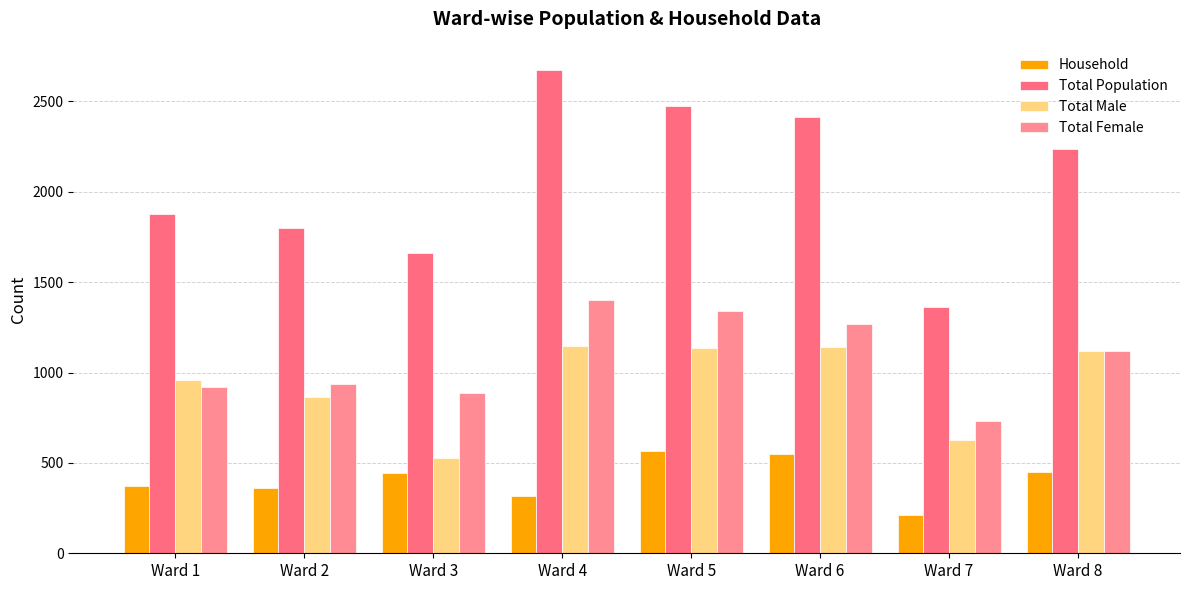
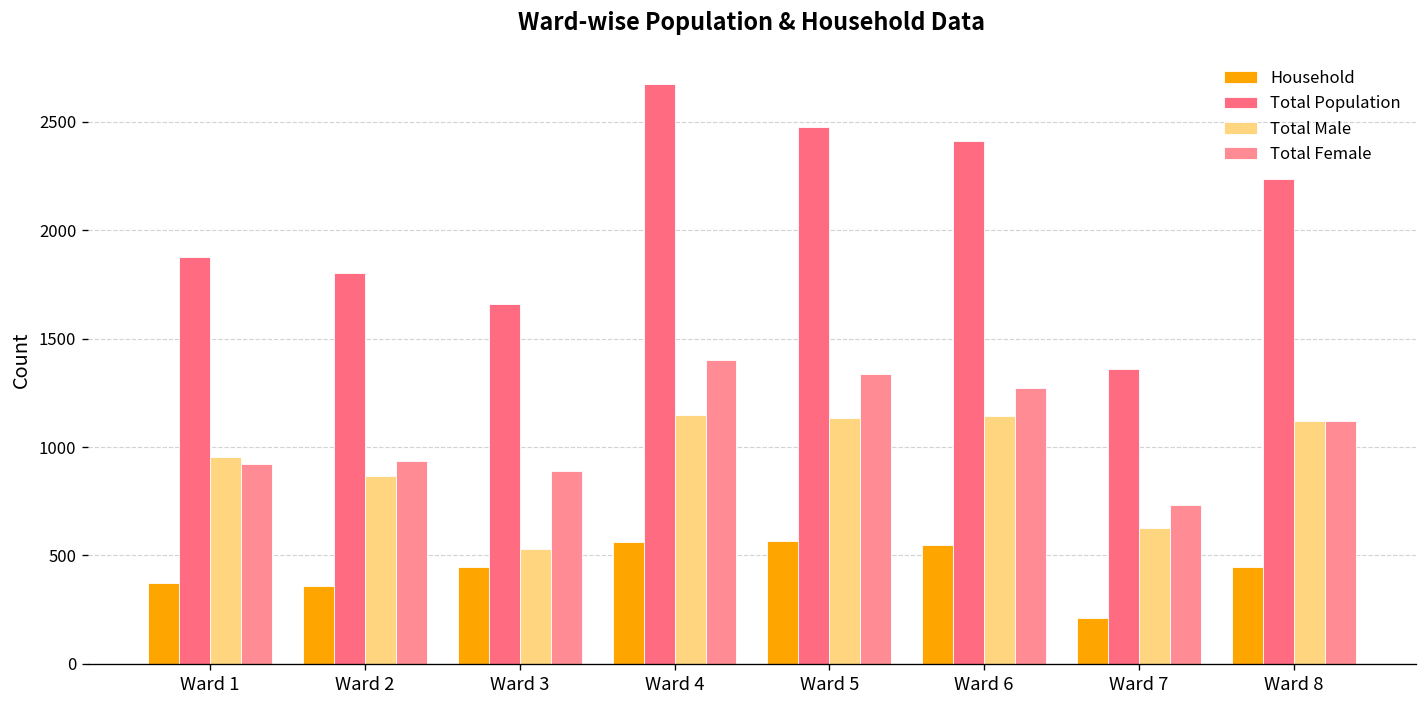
Household, Ward 4: 320 -> 560
